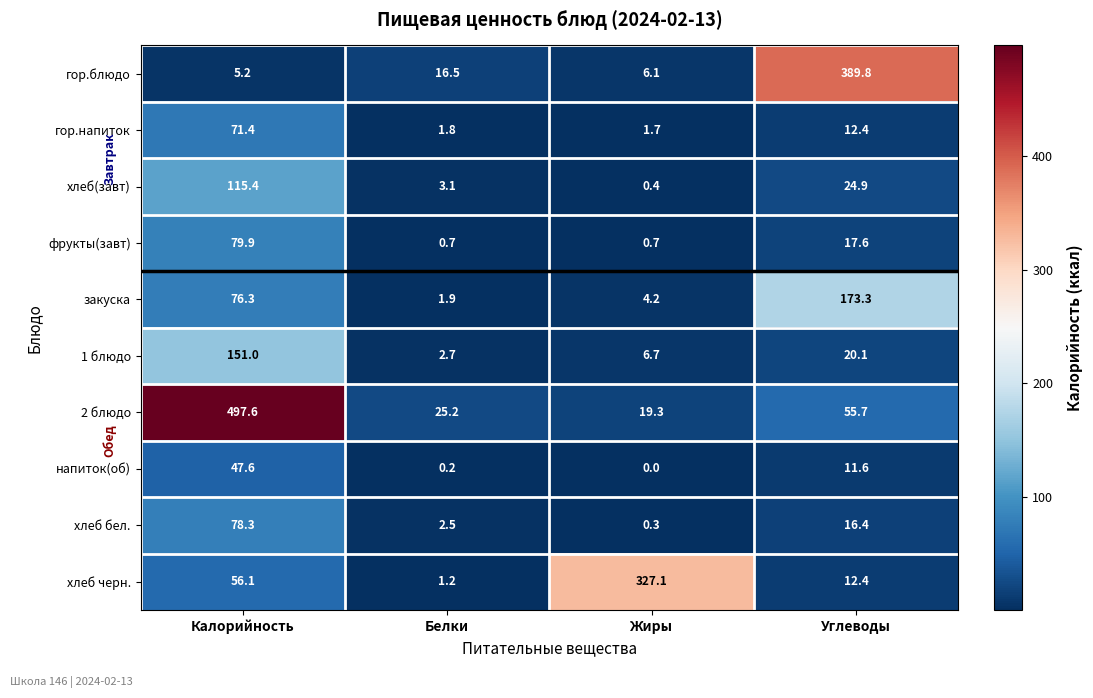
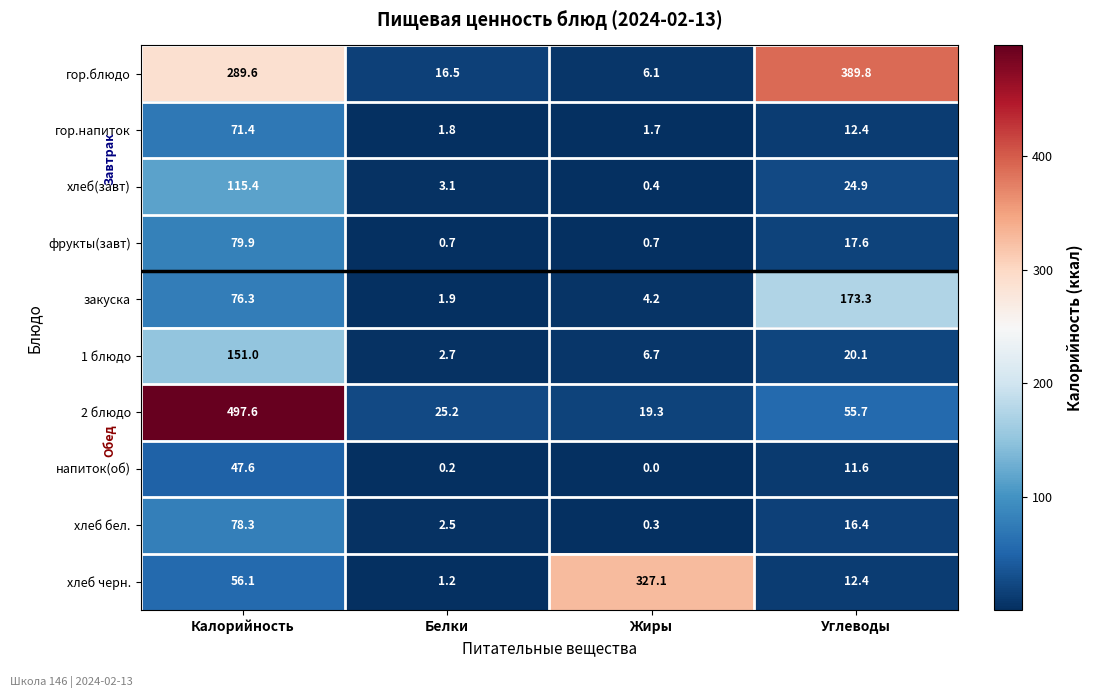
гор.блюдо, Калорийность: 5.2 -> 289.6
